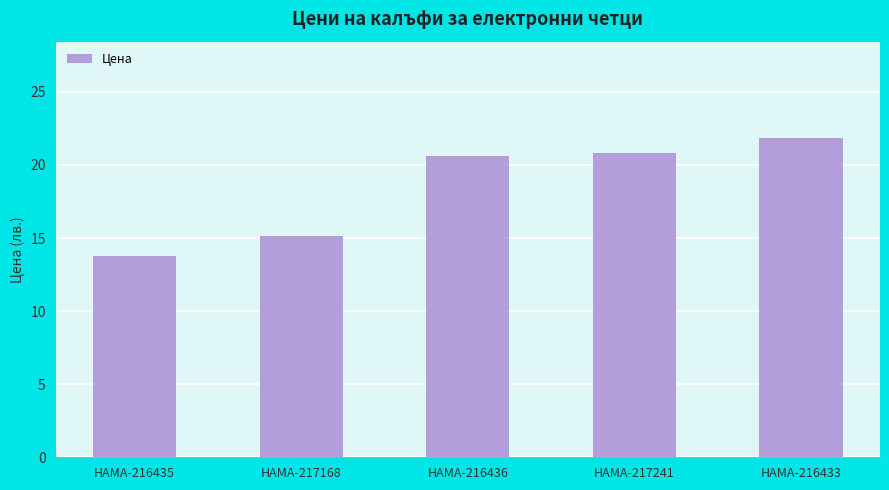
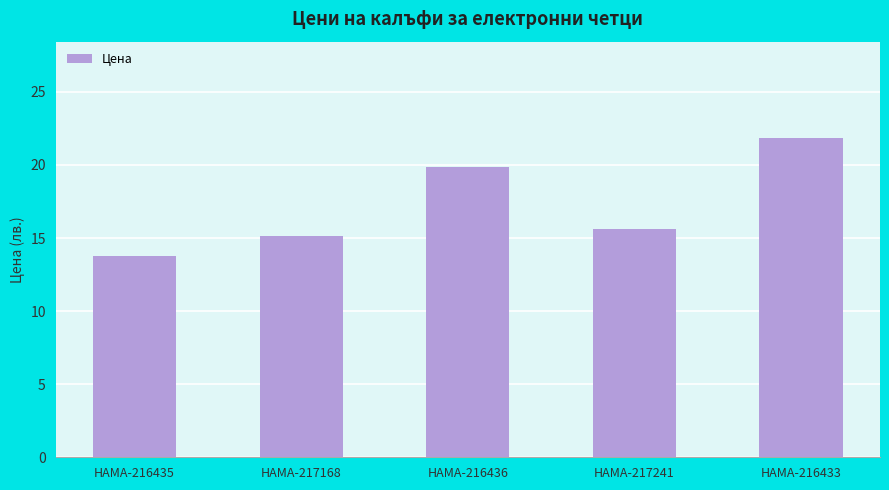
HAMA-216436: 20.6 -> 19.8
HAMA-217241: 20.8 -> 15.6
